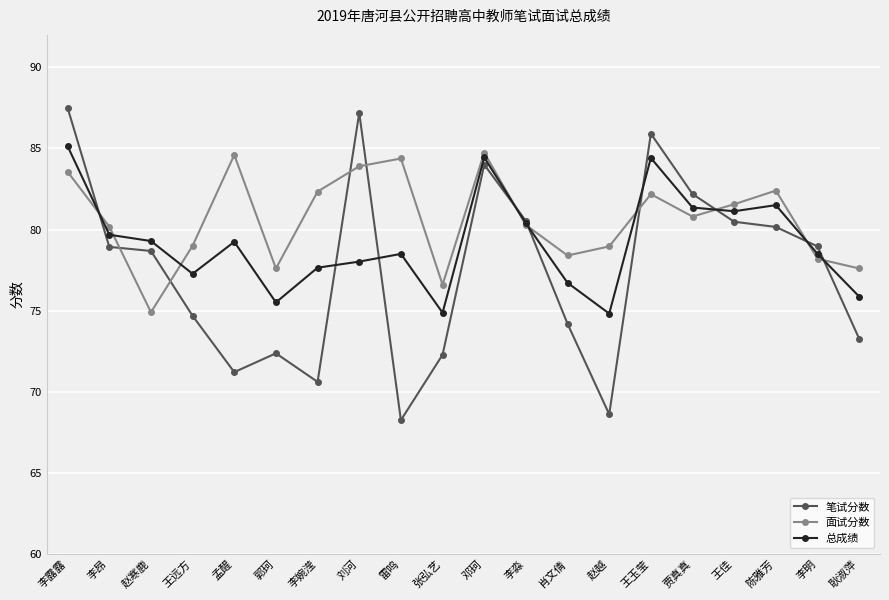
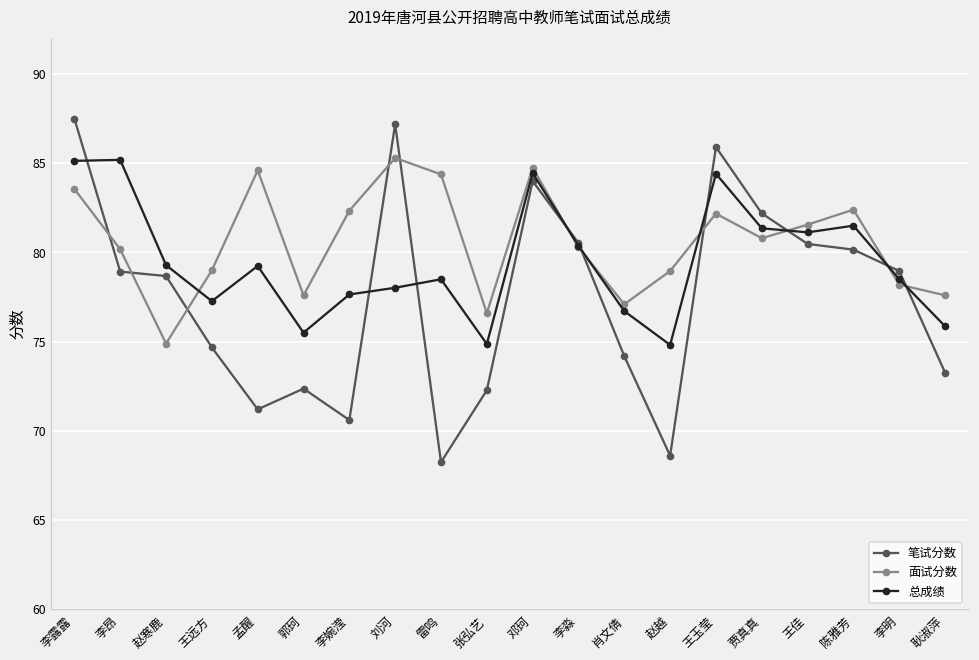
总成绩, 李昂: 79.7 -> 85.2
面试分数, 刘河: 83.9 -> 85.3
面试分数, 肖文倩: 78.4 -> 77.1
